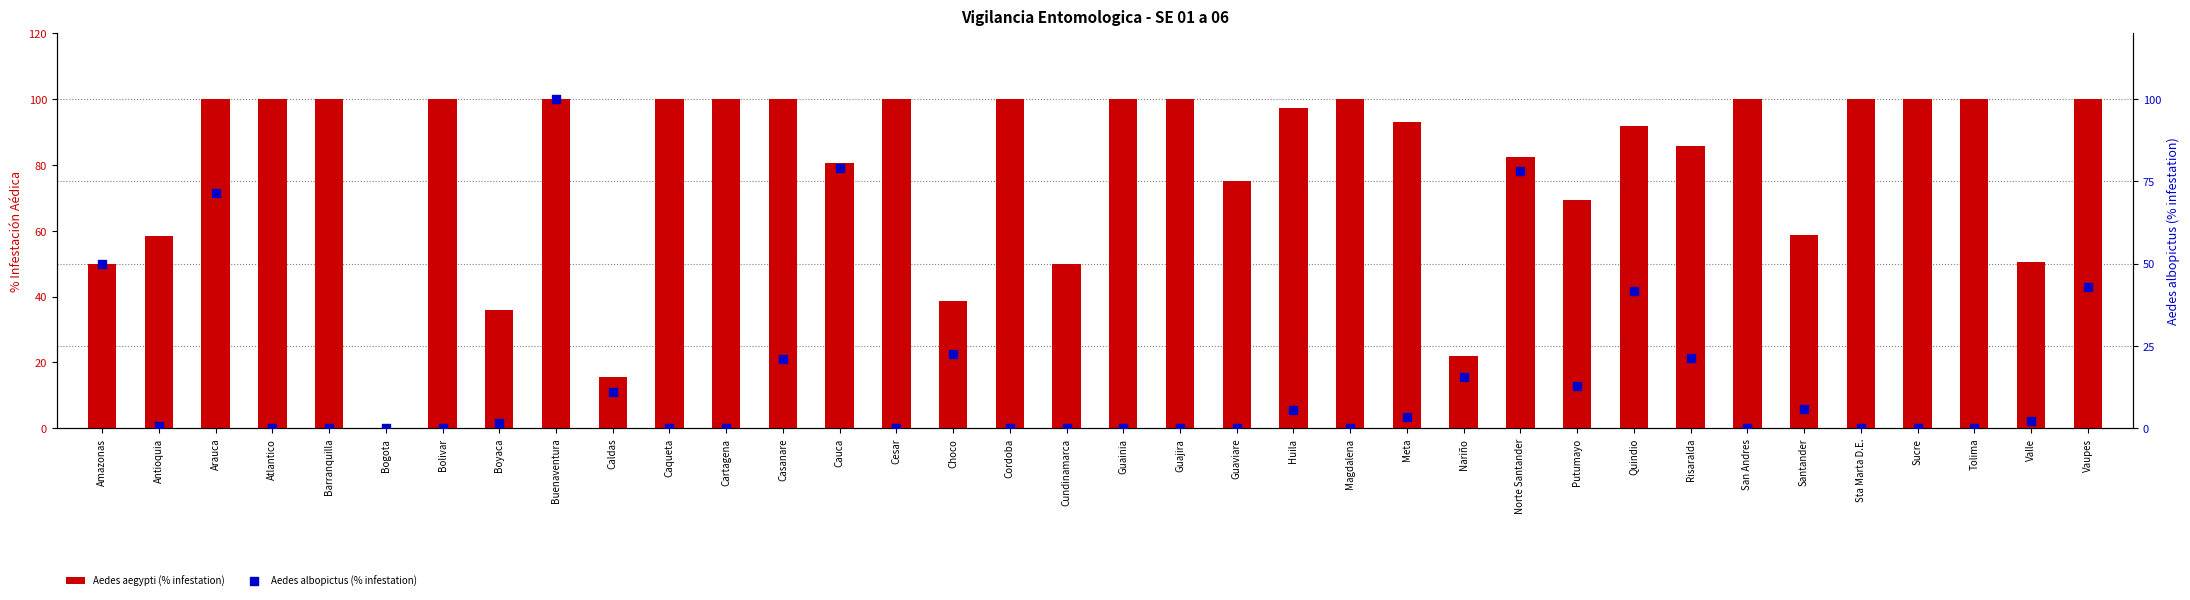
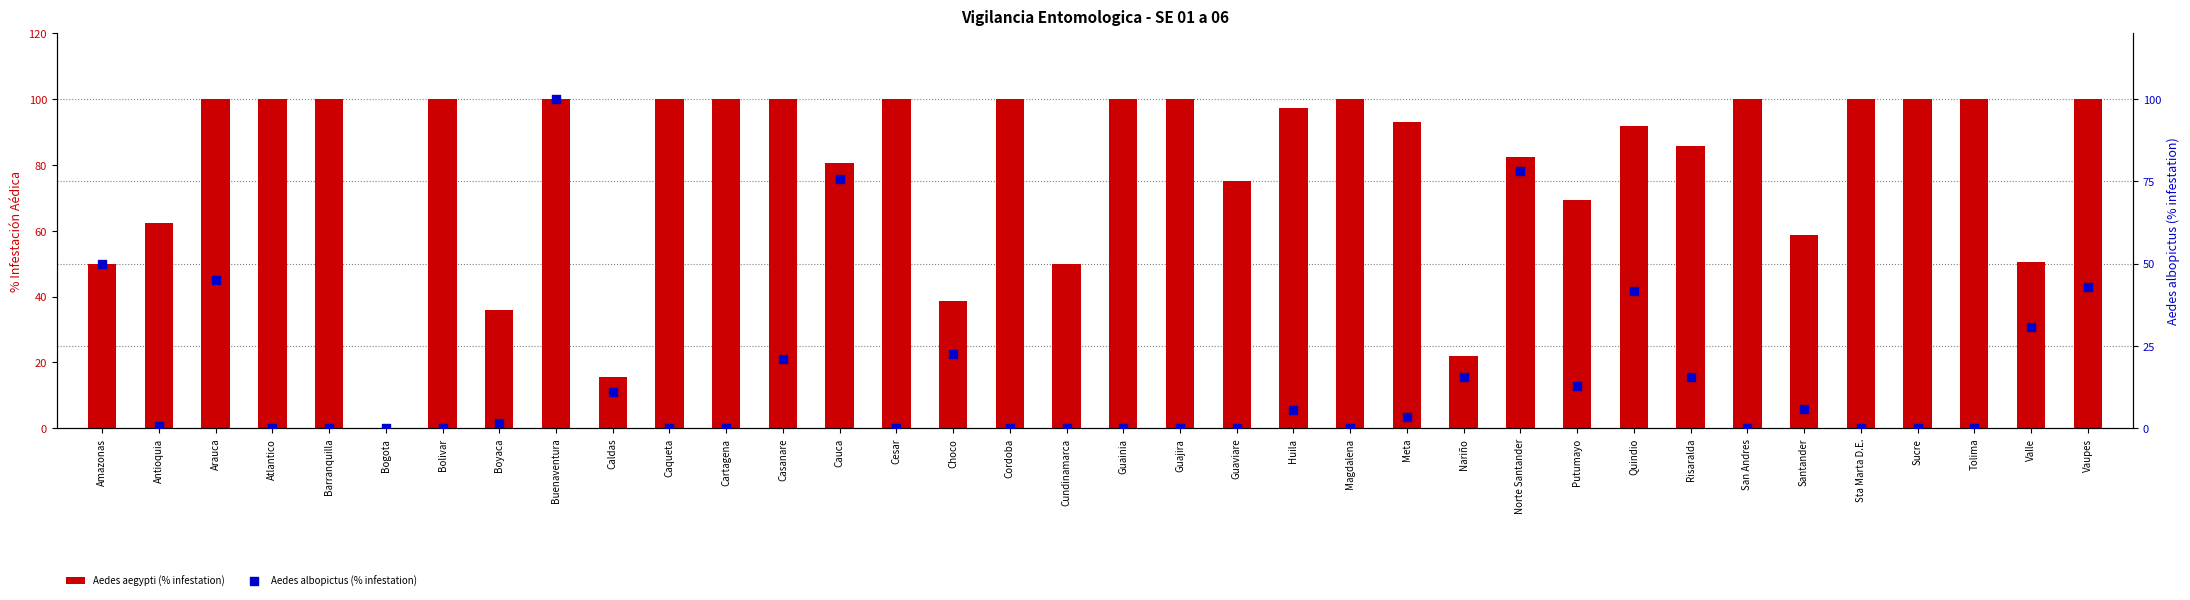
Aedes aegypti (% infestation), Antioquia: 58 -> 62
Aedes albopictus (% infestation), Arauca: 71 -> 45
Aedes albopictus (% infestation), Cauca: 79 -> 76
Aedes albopictus (% infestation), Risaralda: 21 -> 16
Aedes albopictus (% infestation), Valle: 2 -> 31
